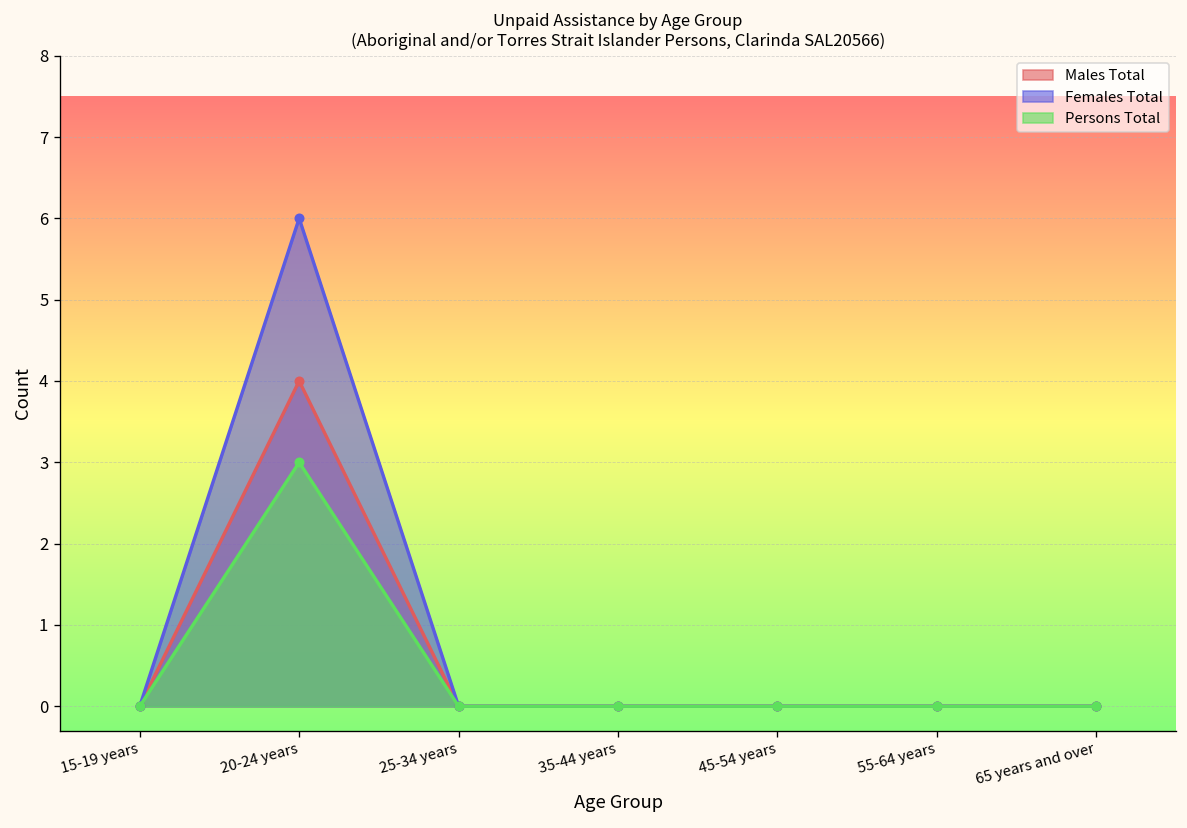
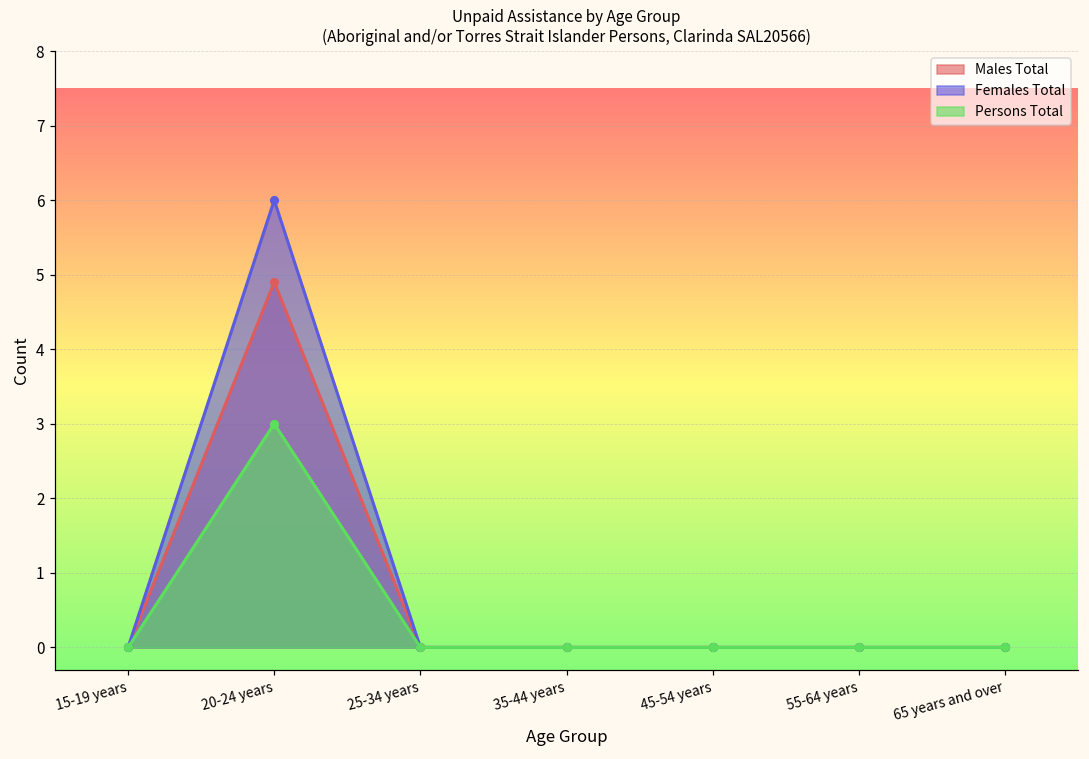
Males Total, 20-24 years: 4.0 -> 4.9
